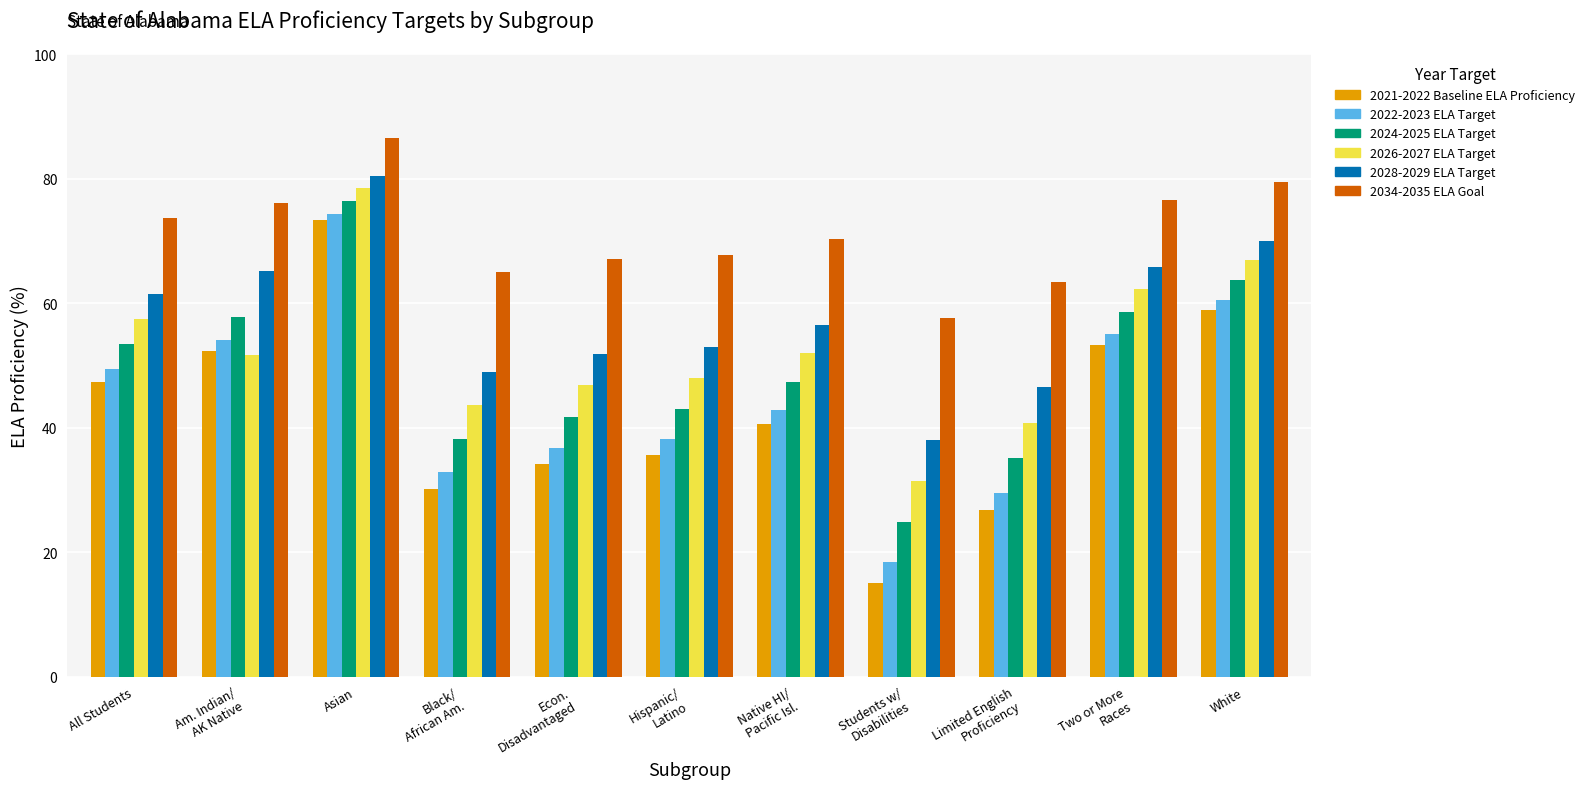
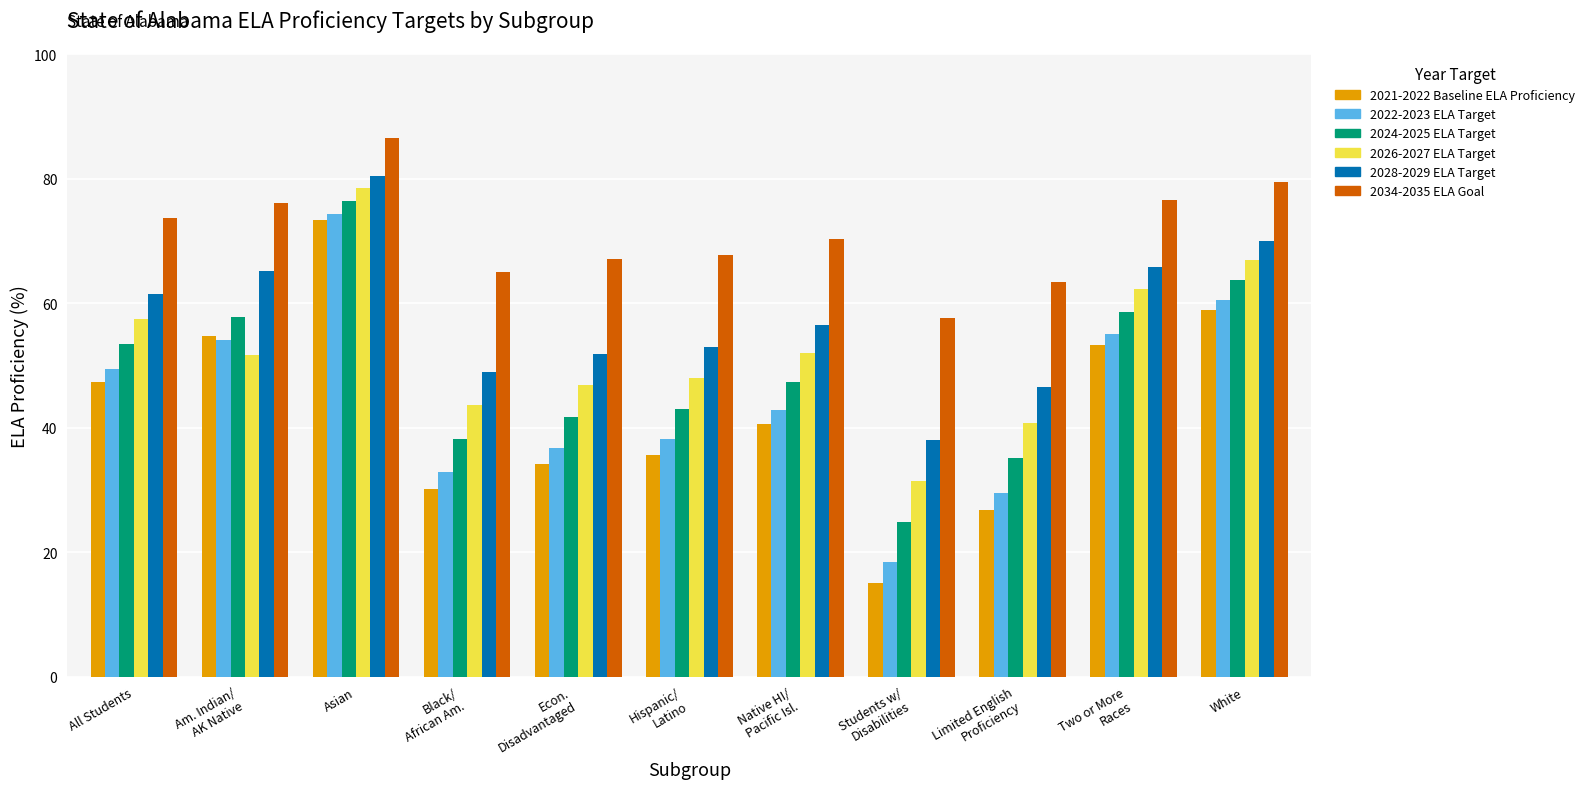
2021-2022 Baseline ELA Proficiency, Am. Indian/ AK Native: 52 -> 55
